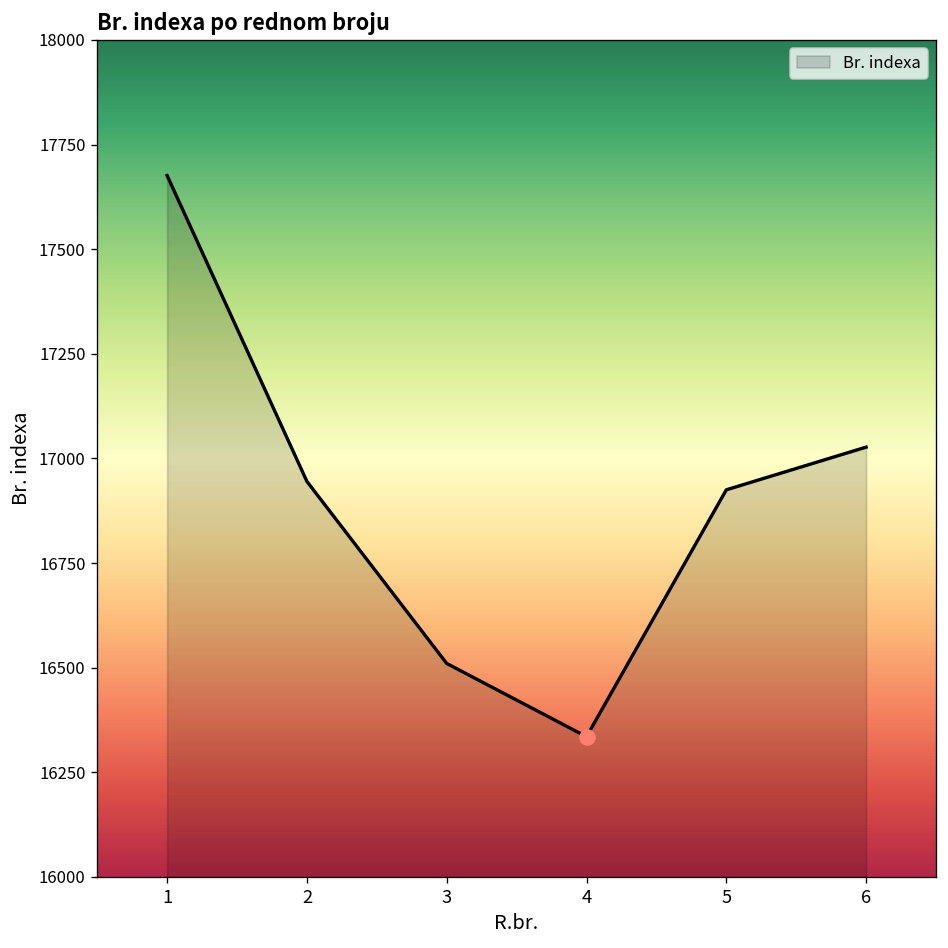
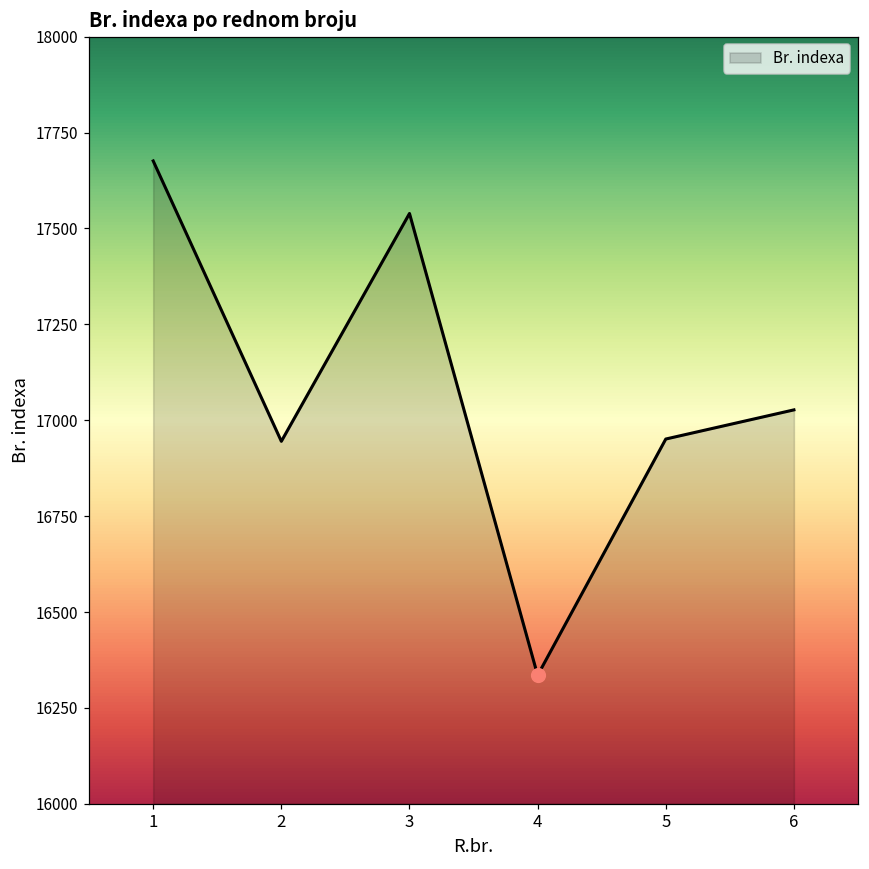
Br. indexa, 3: 16510 -> 17540
Br. indexa, 5: 16930 -> 16950
